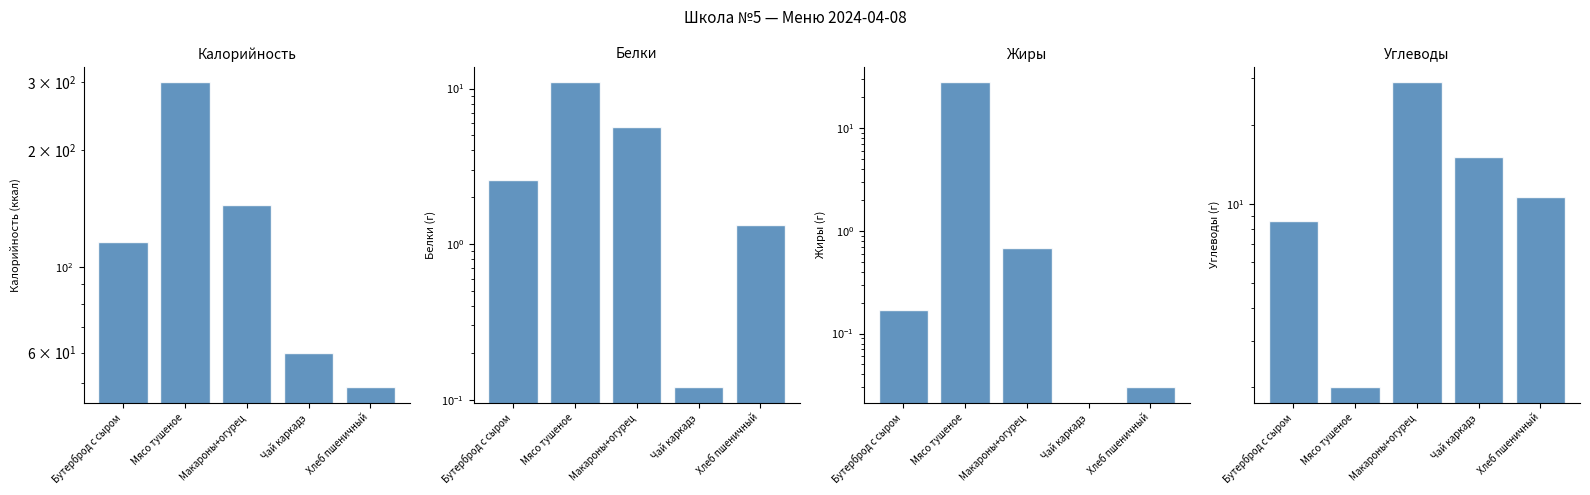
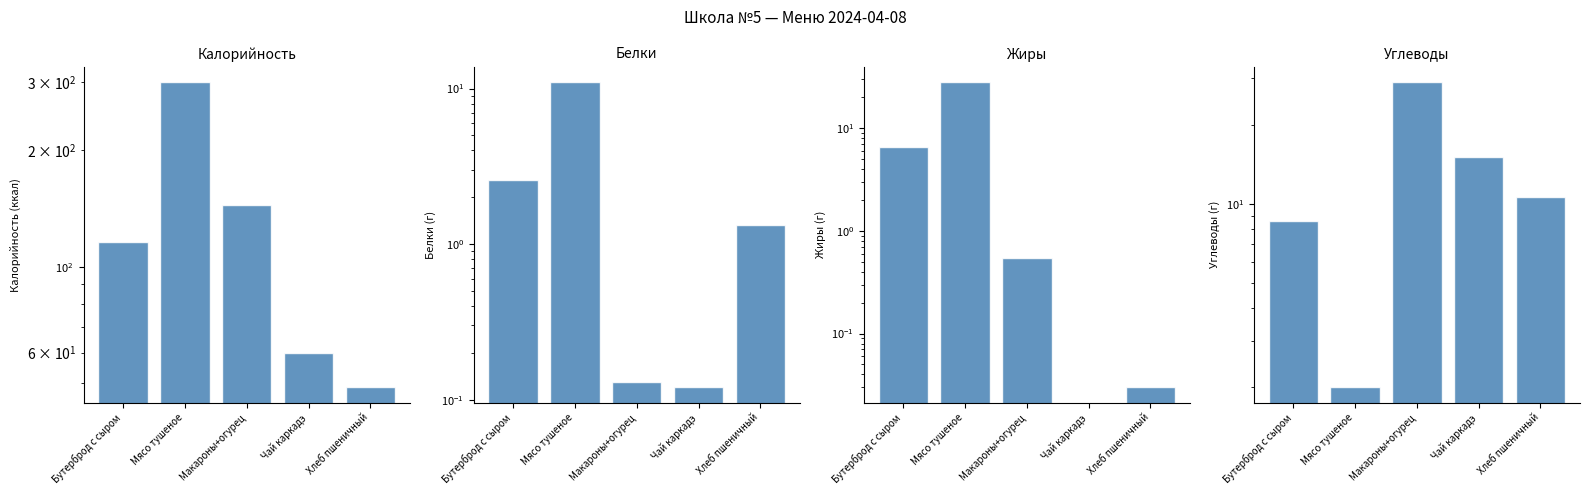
Белки, Макароны+огурец: 5.7 -> 0.13
Жиры, Бутерброд с сыром: 0.17 -> 7
Жиры, Макароны+огурец: 0.7 -> 0.5
